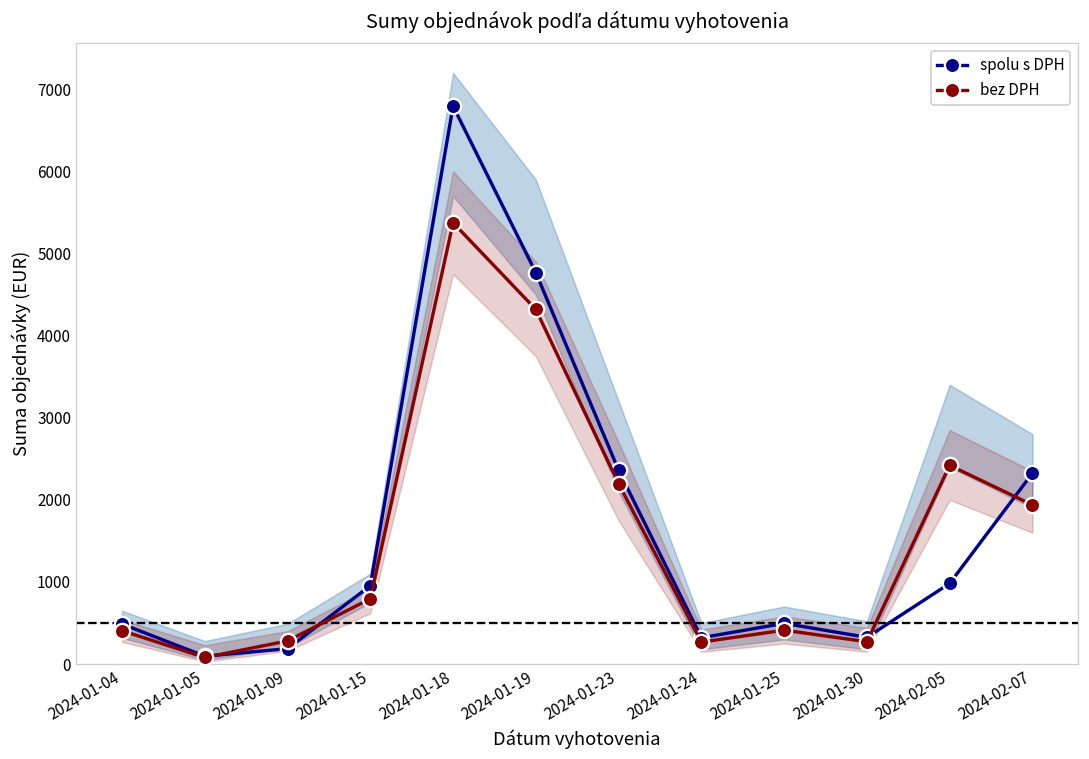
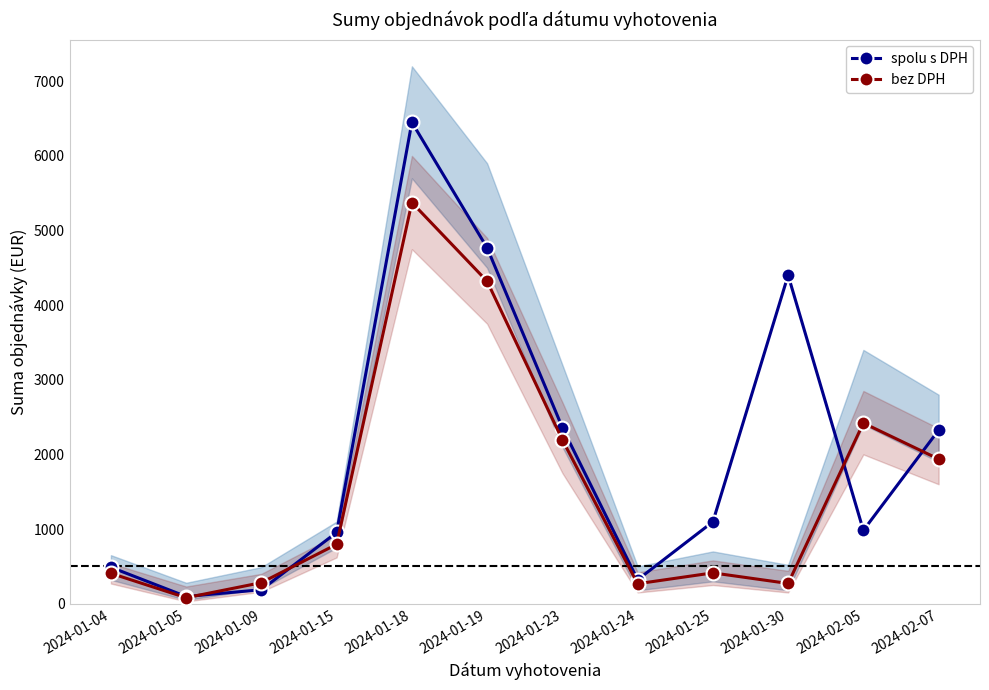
spolu s DPH, 2024-01-18: 6800 -> 6500
spolu s DPH, 2024-01-25: 500 -> 1100
spolu s DPH, 2024-01-30: 300 -> 4400
